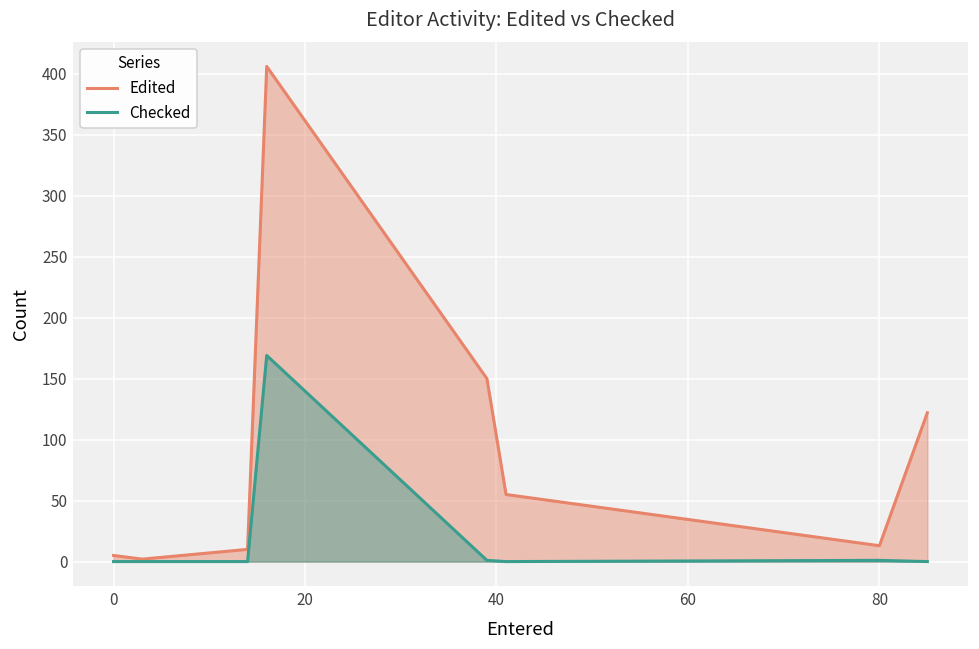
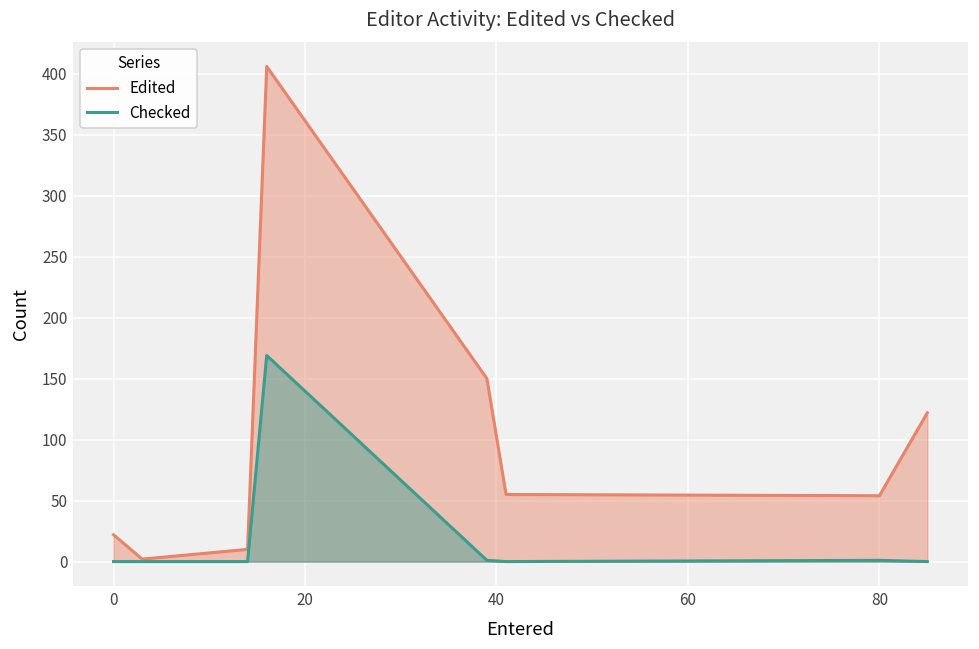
Edited, 0: 5 -> 22
Edited, 80: 13 -> 54
